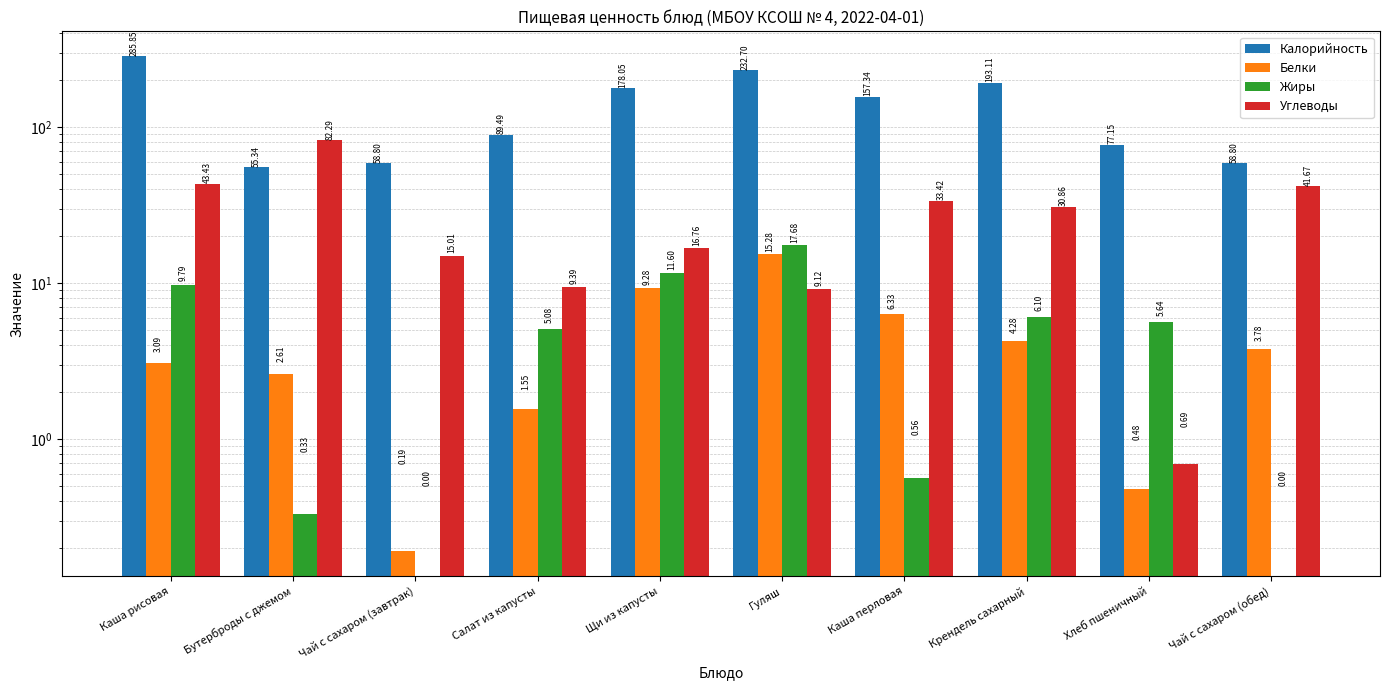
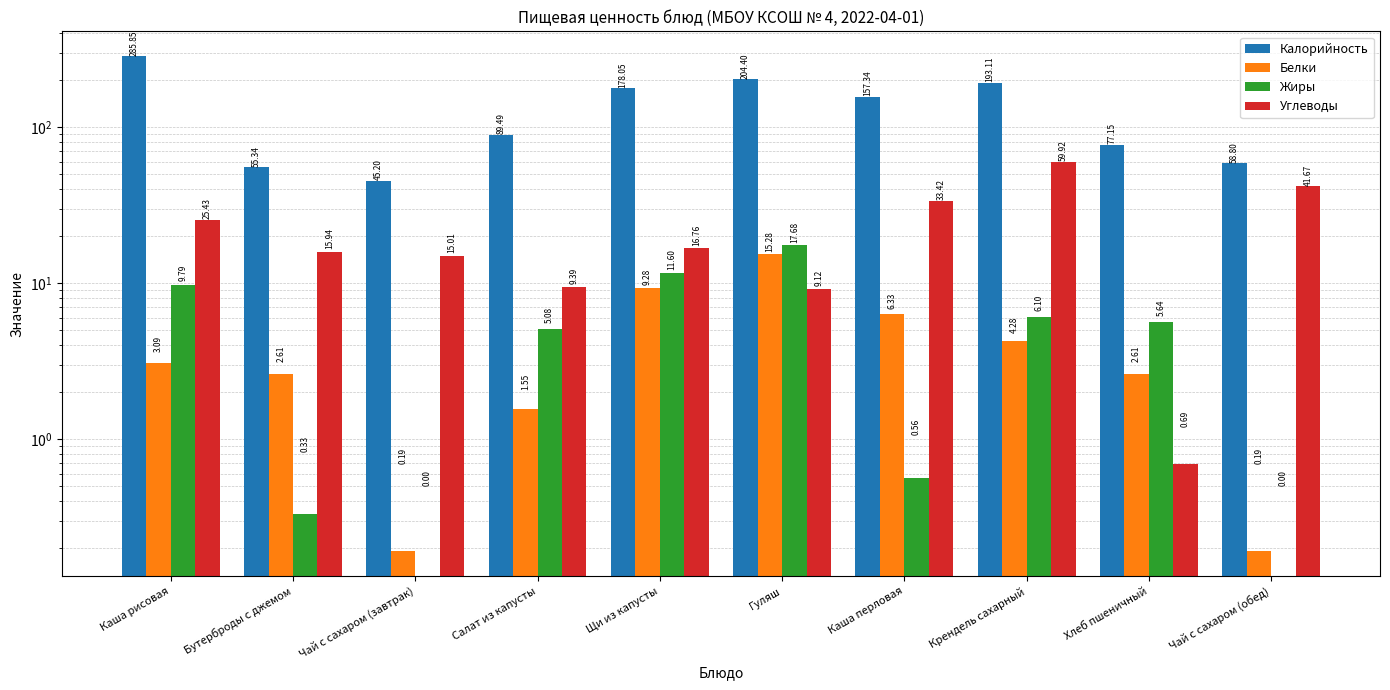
Углеводы, Каша рисовая: 43.43 -> 25.43
Углеводы, Бутерброды с джемом: 82.29 -> 15.94
Калорийность, Чай с сахаром (завтрак): 58.80 -> 45.20
Калорийность, Гуляш: 232.70 -> 204.40
Углеводы, Крендель сахарный: 30.86 -> 59.92
Белки, Хлеб пшеничный: 0.48 -> 2.61
Белки, Чай с сахаром (обед): 3.78 -> 0.19
